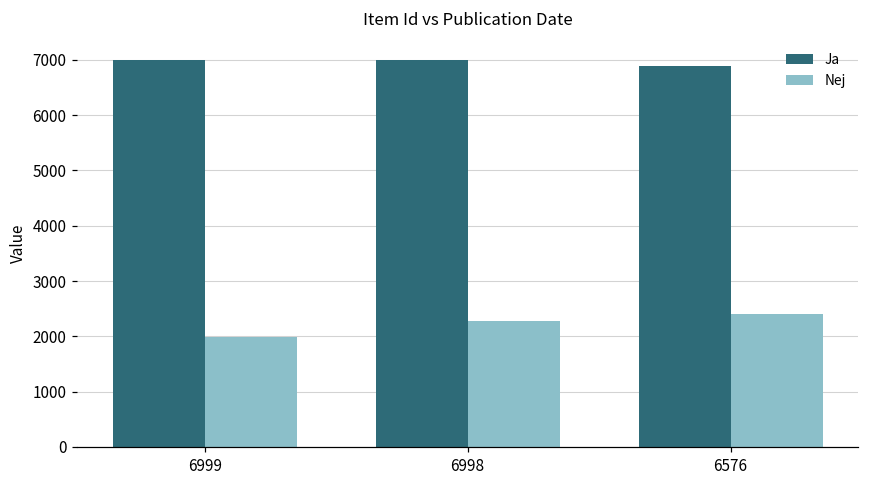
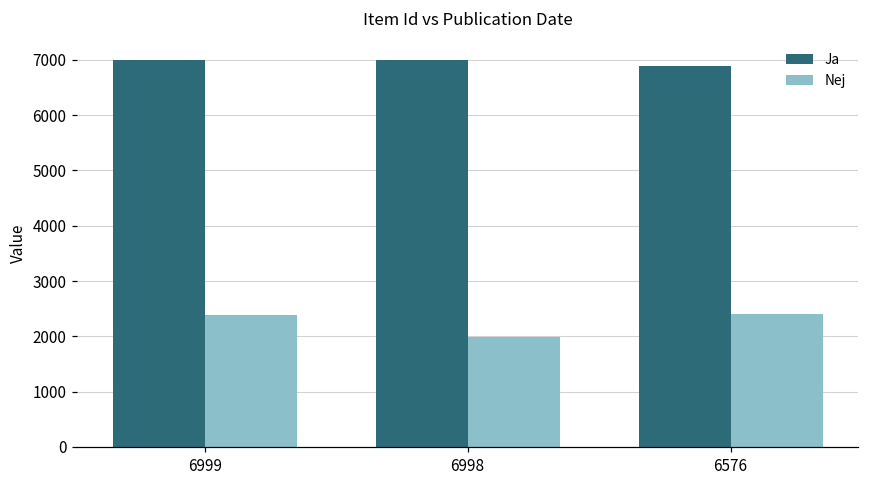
Nej, 6999: 2000 -> 2400
Nej, 6998: 2300 -> 2000
